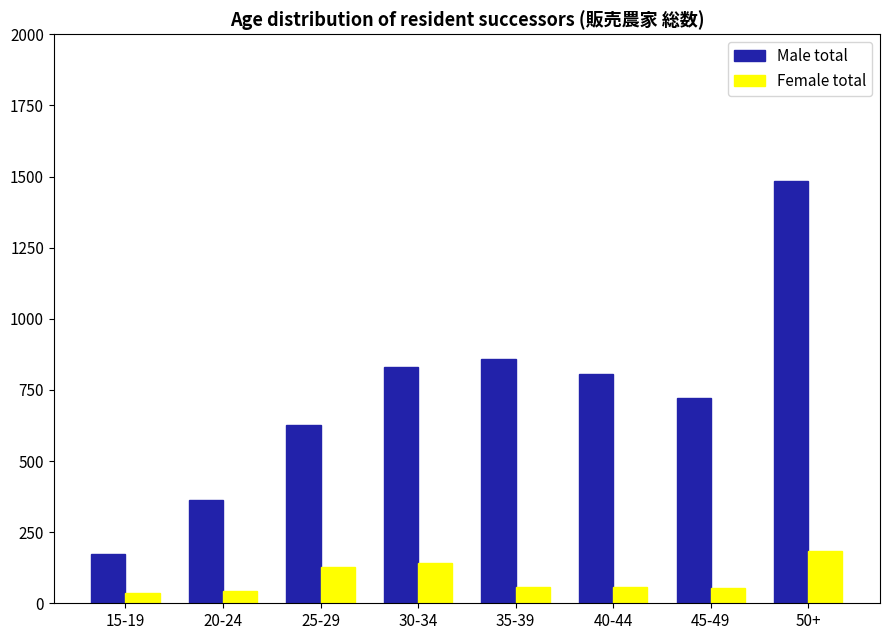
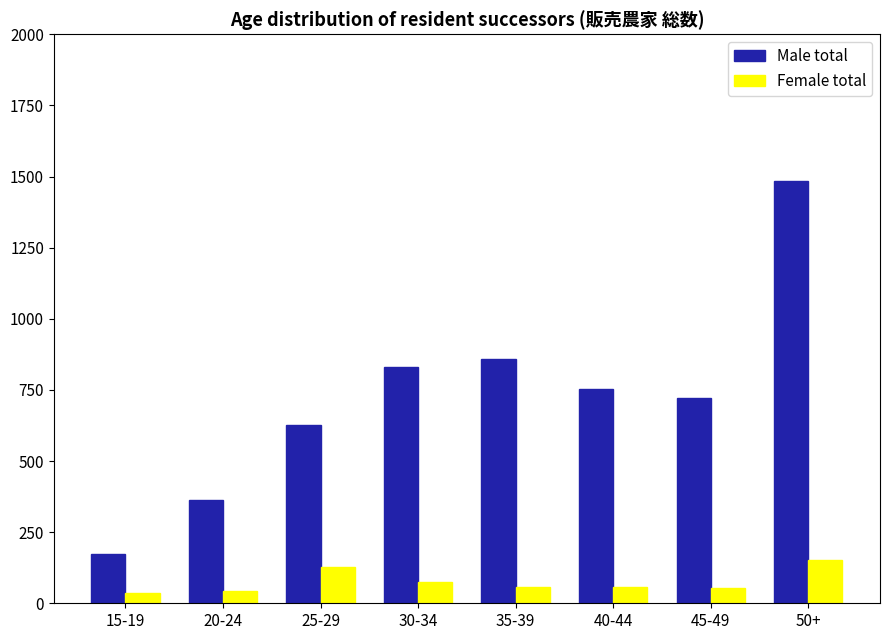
Female total, 30-34: 140 -> 70
Male total, 40-44: 810 -> 750
Female total, 50+: 180 -> 150
